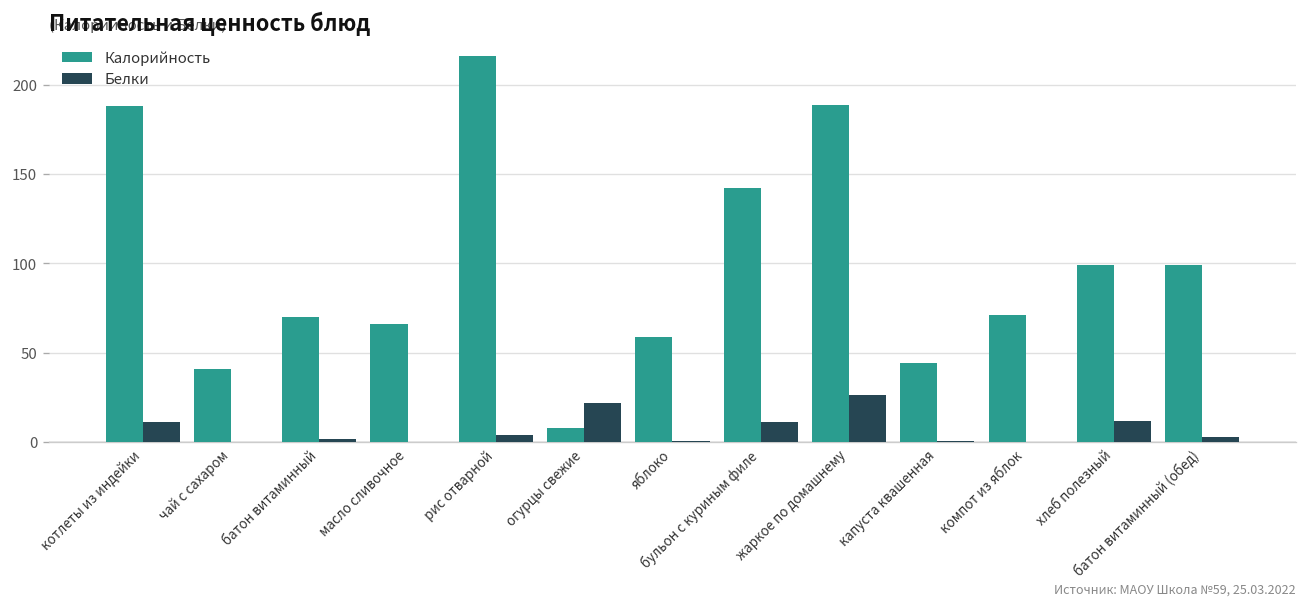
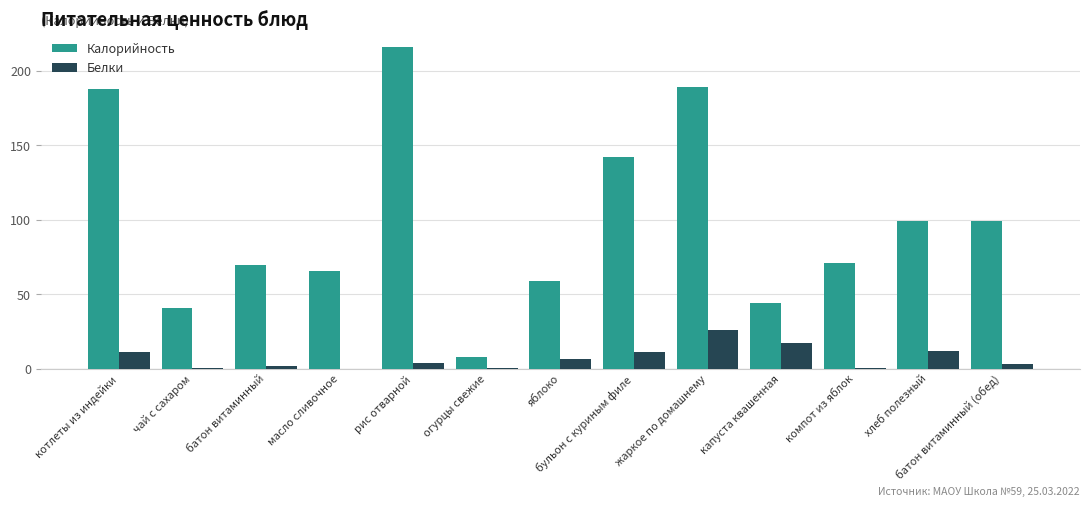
Белки, огурцы свежие: 22 -> 0
Белки, яблоко: 1 -> 7
Белки, капуста квашенная: 0 -> 17
